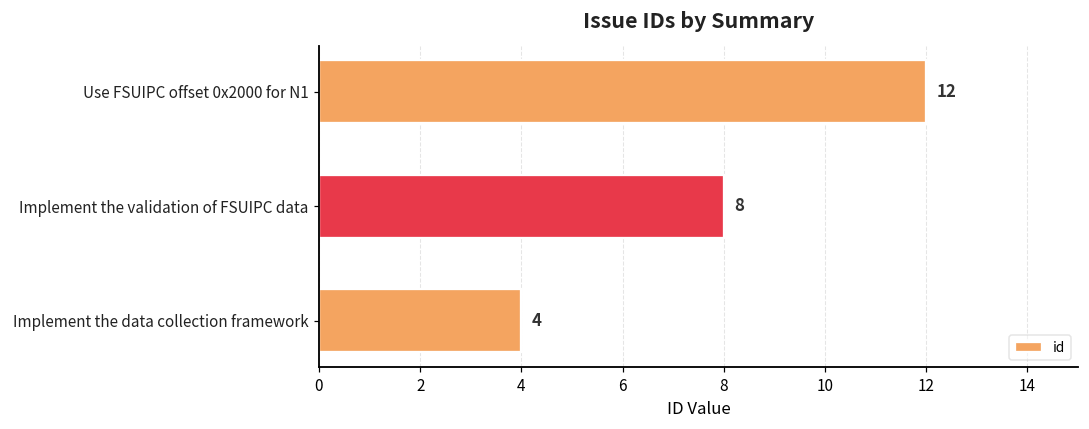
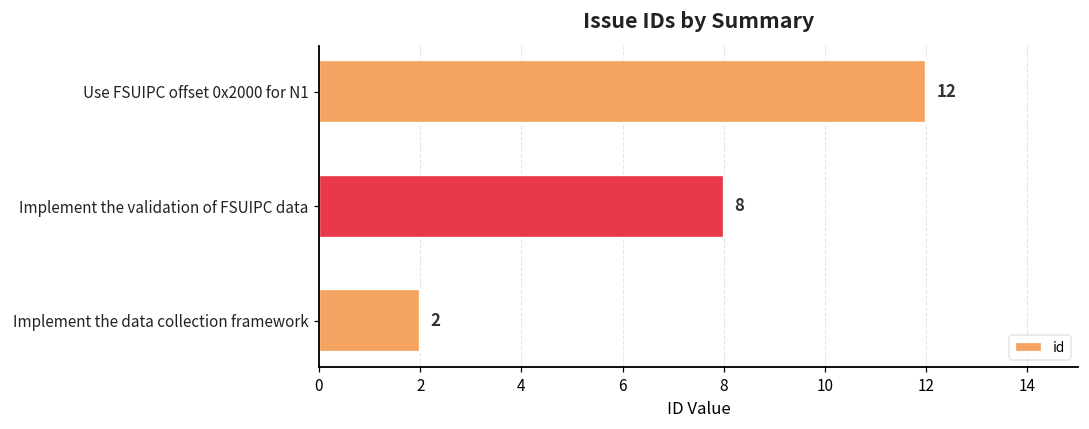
Implement the data collection framework: 4 -> 2
